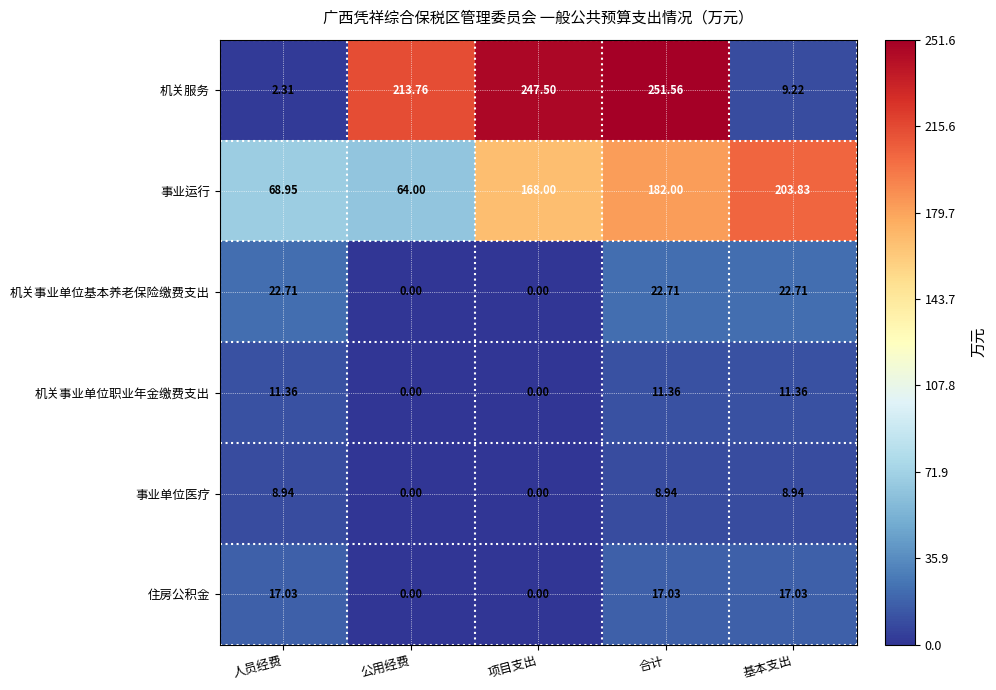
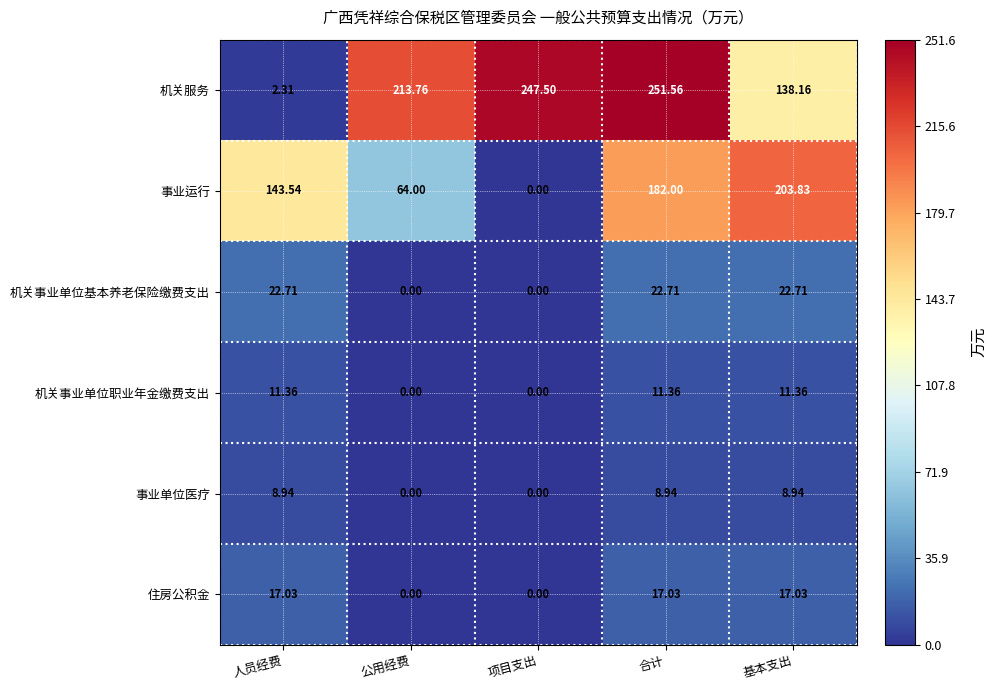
机关服务, 基本支出: 9.22 -> 138.16
事业运行, 人员经费: 68.95 -> 143.54
事业运行, 项目支出: 168.00 -> 0.00
